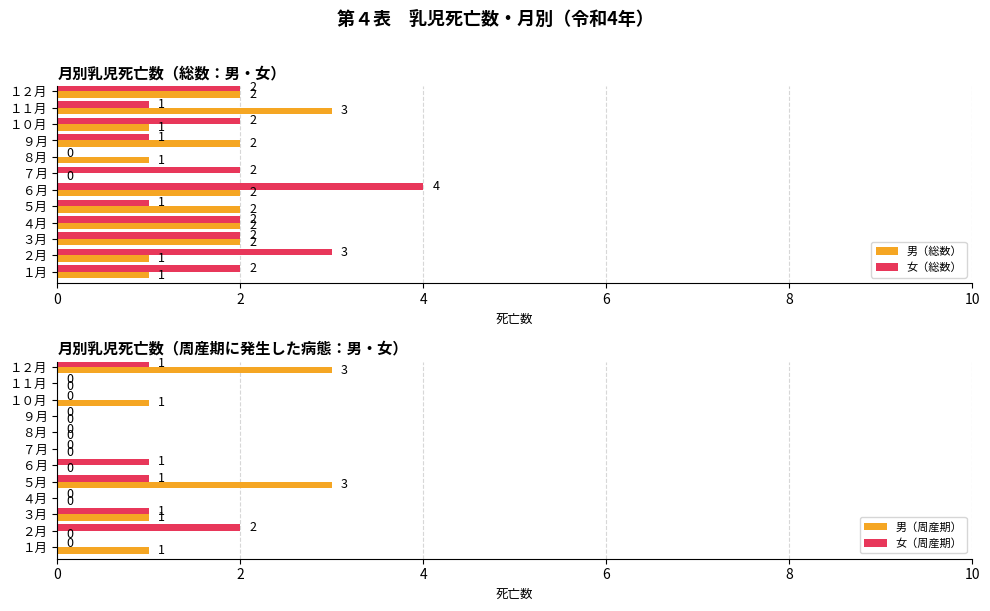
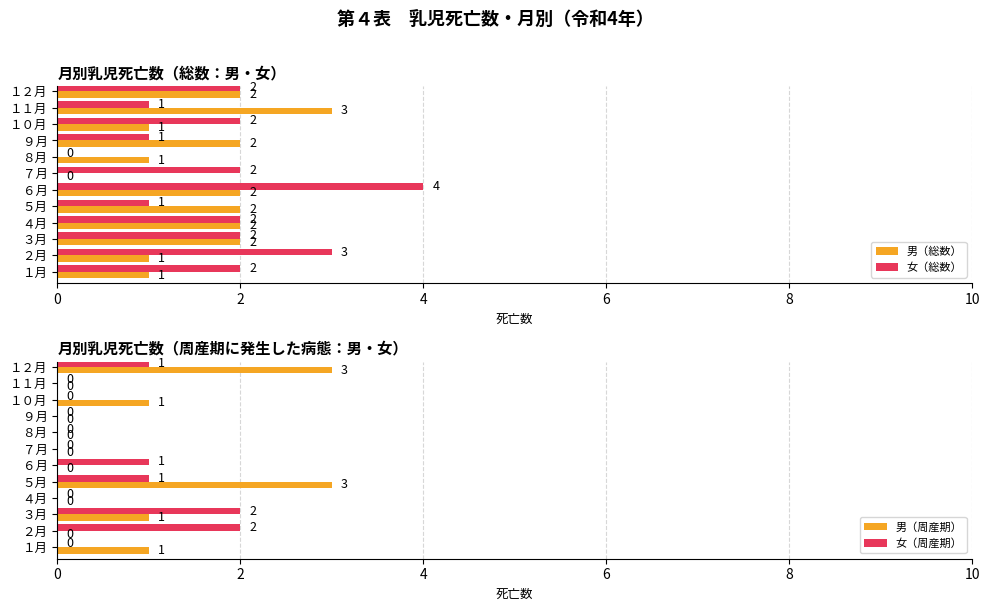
月別乳児死亡数（周産期に発生した病態：男・女）, 女（周産期）, ３月: 1 -> 2
